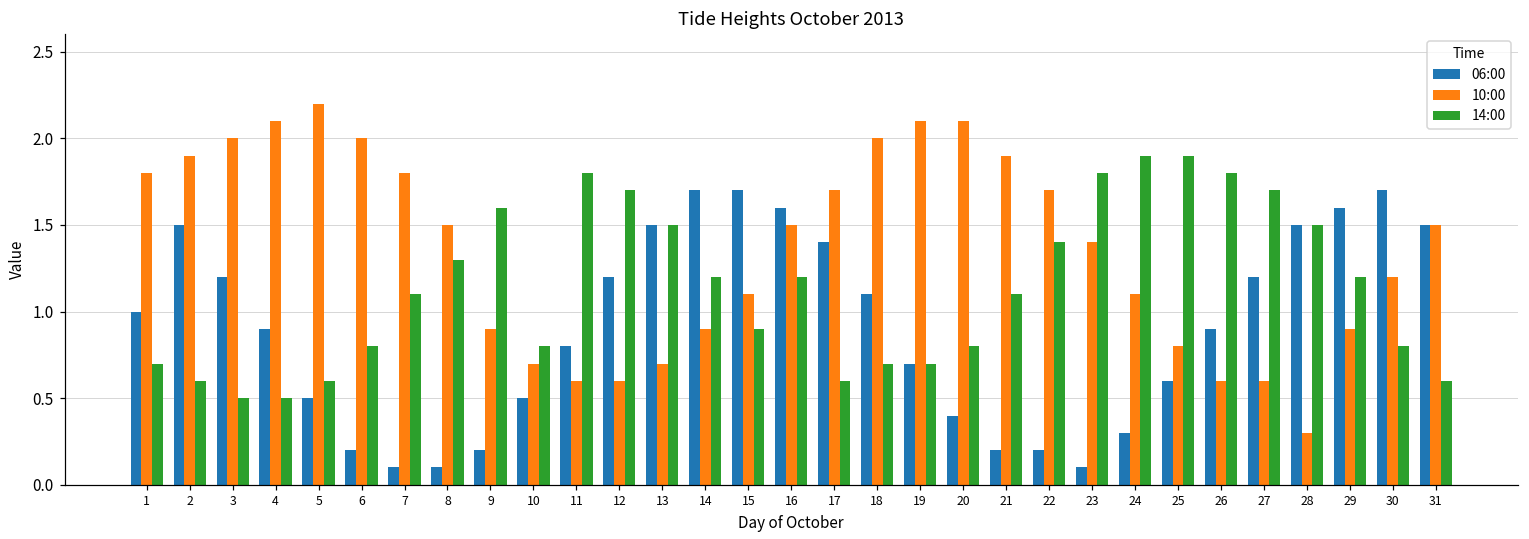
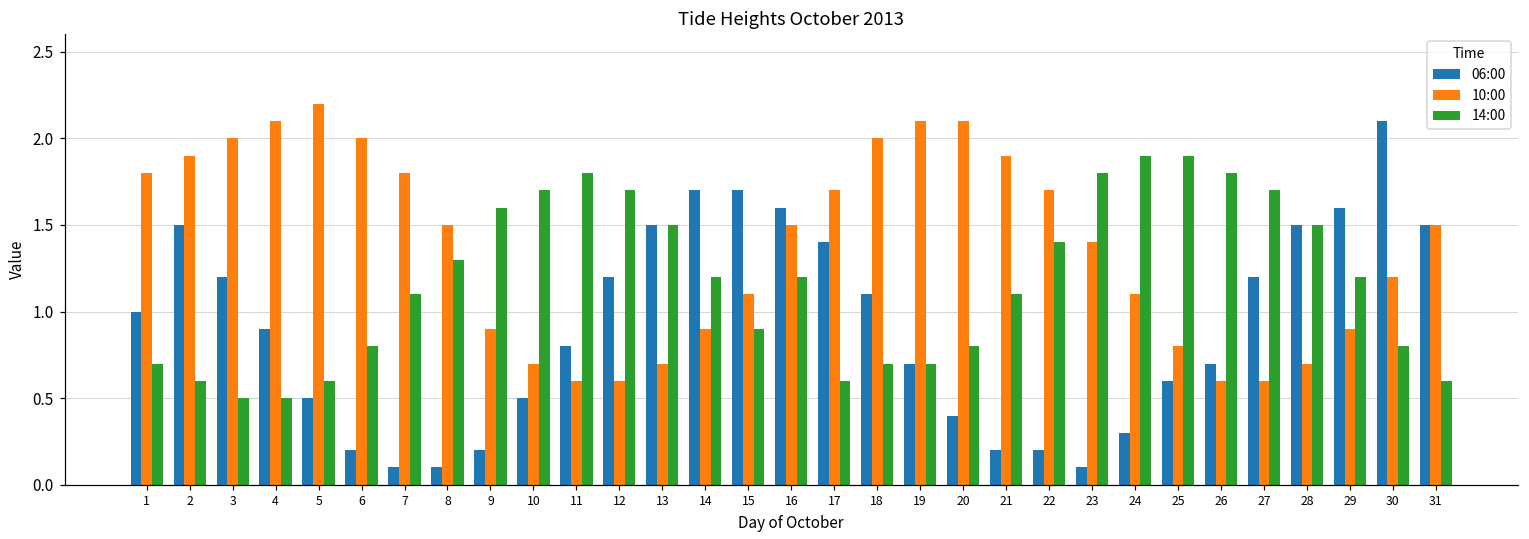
14:00, 10: 0.8 -> 1.7
06:00, 26: 0.9 -> 0.7
10:00, 28: 0.3 -> 0.7
06:00, 30: 1.7 -> 2.1
